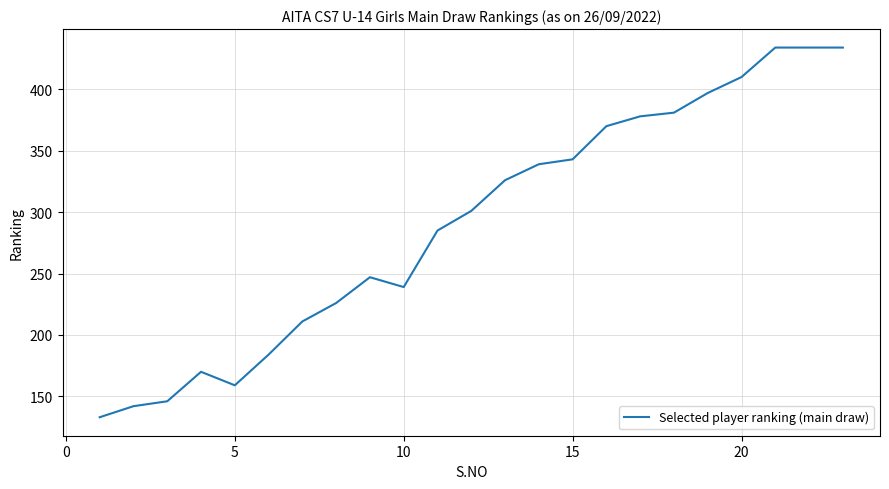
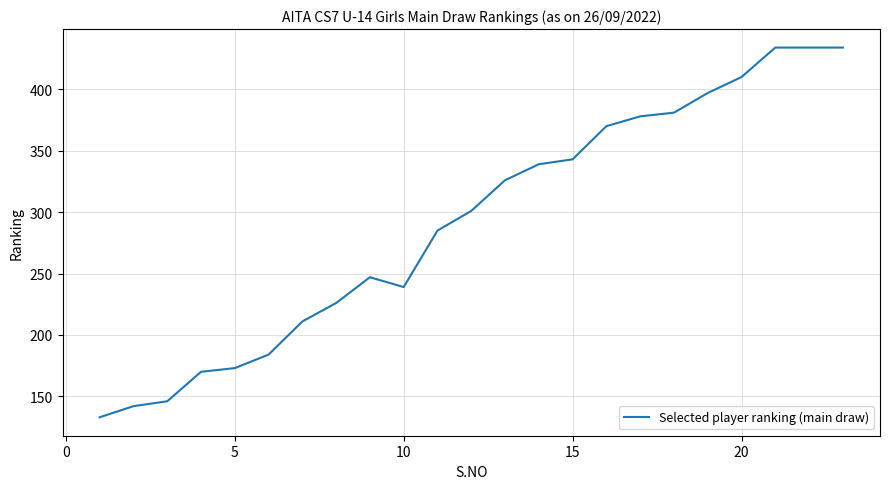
5: 159 -> 173
